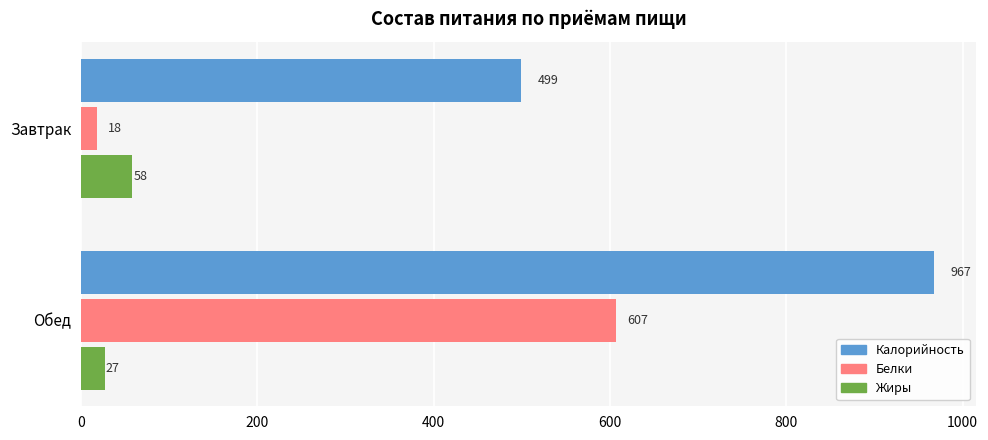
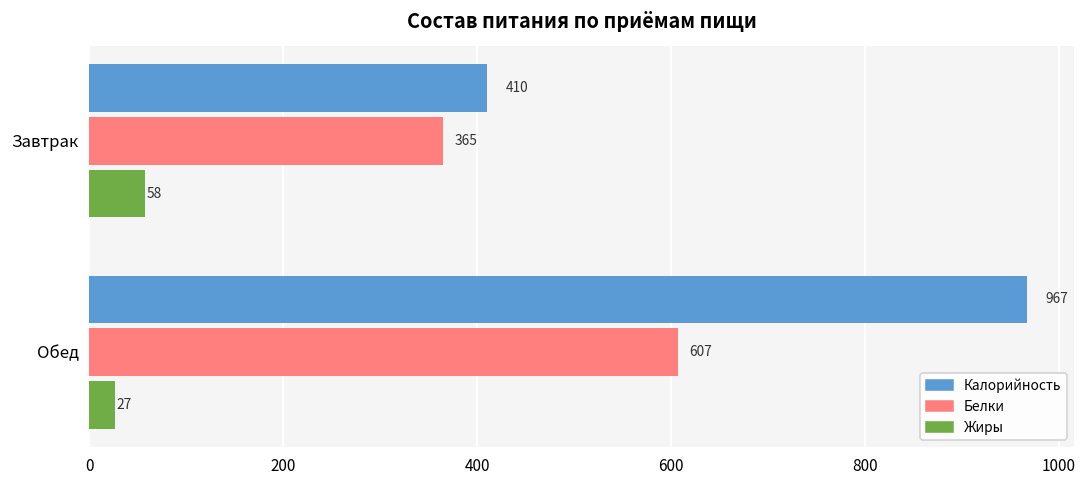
Калорийность, Завтрак: 499 -> 410
Белки, Завтрак: 18 -> 365
